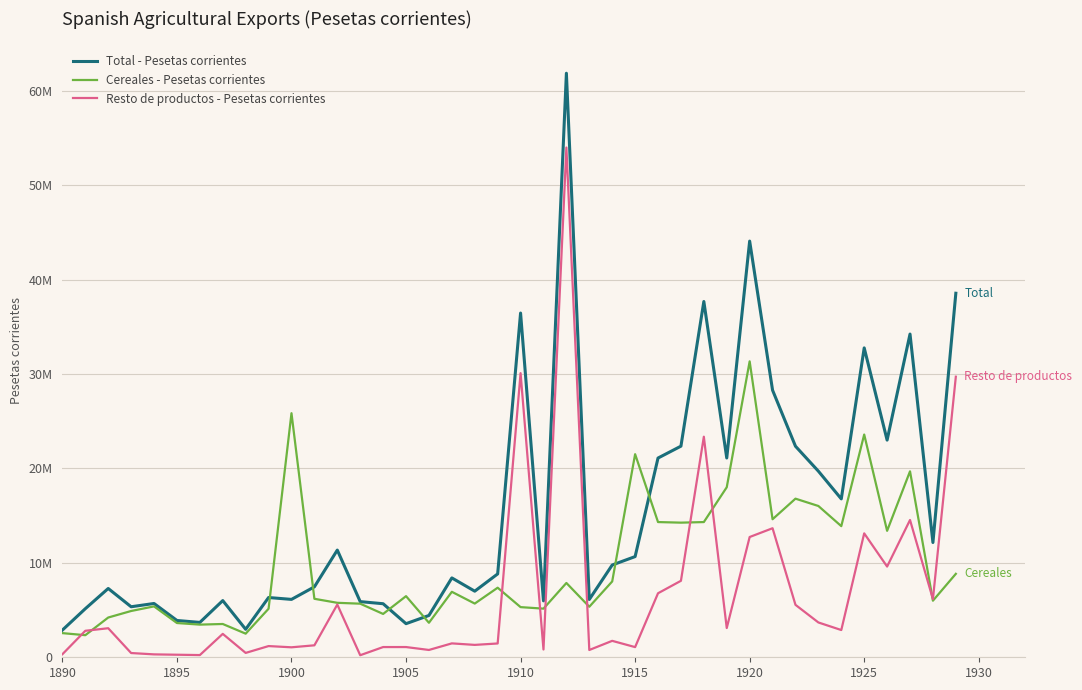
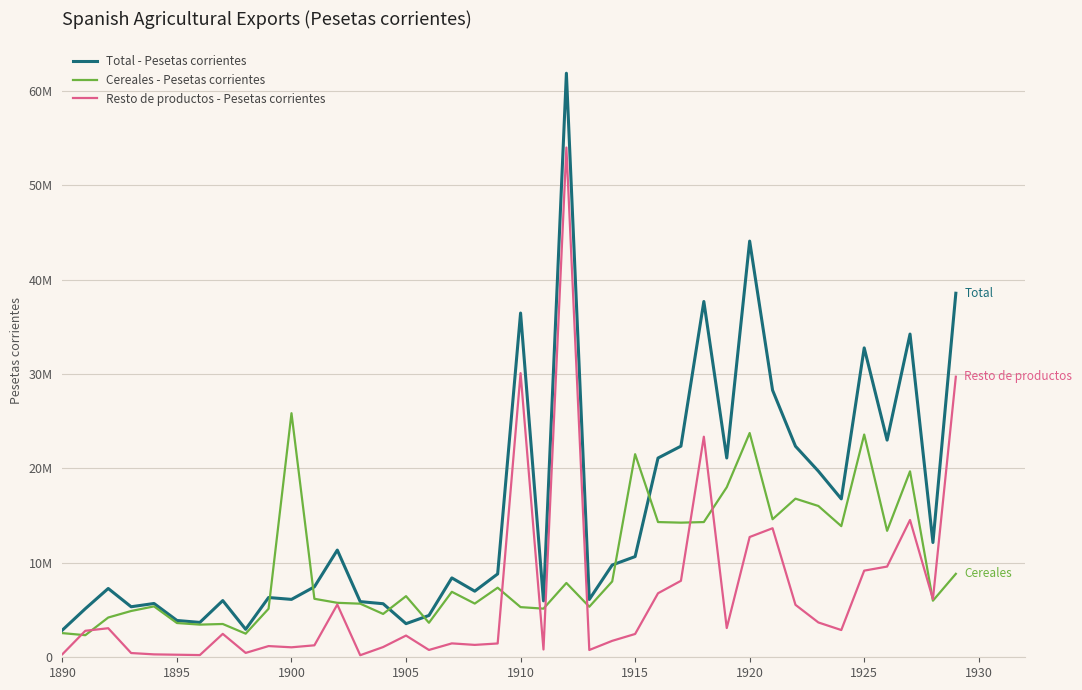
Resto de productos - Pesetas corrientes, 1905: 1000000 -> 2000000
Resto de productos - Pesetas corrientes, 1915: 1000000 -> 2000000
Cereales - Pesetas corrientes, 1920: 31000000 -> 24000000
Resto de productos - Pesetas corrientes, 1925: 13000000 -> 9000000
